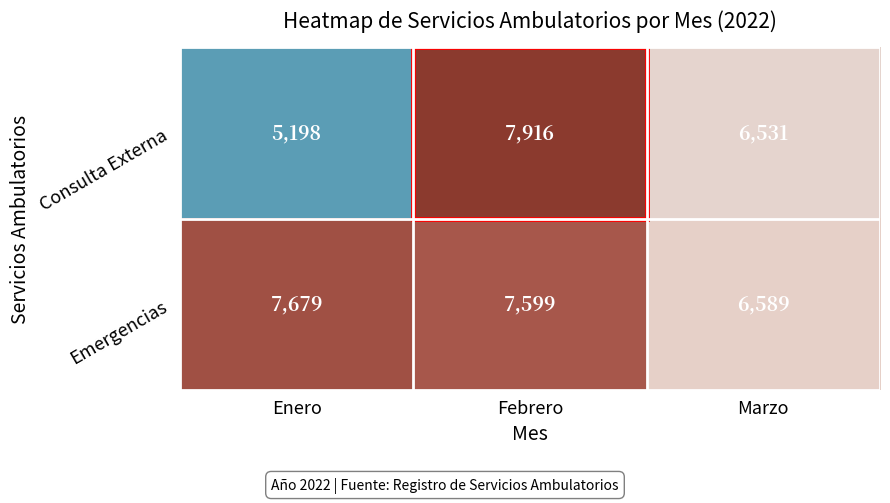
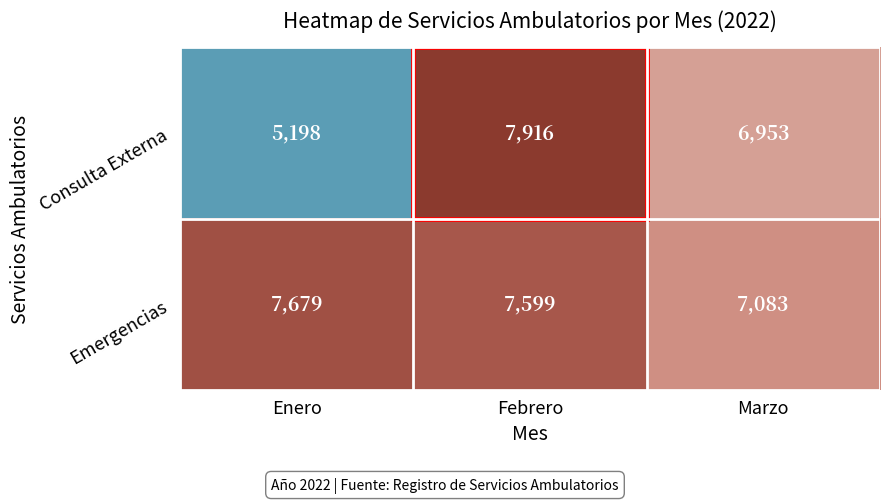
Consulta Externa, Marzo: 6,531 -> 6,953
Emergencias, Marzo: 6,589 -> 7,083
